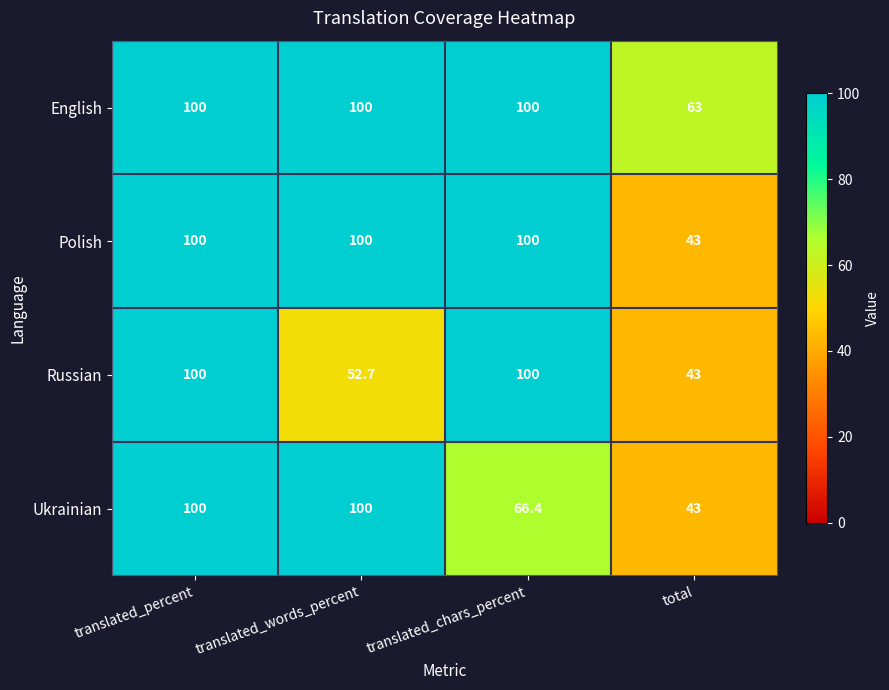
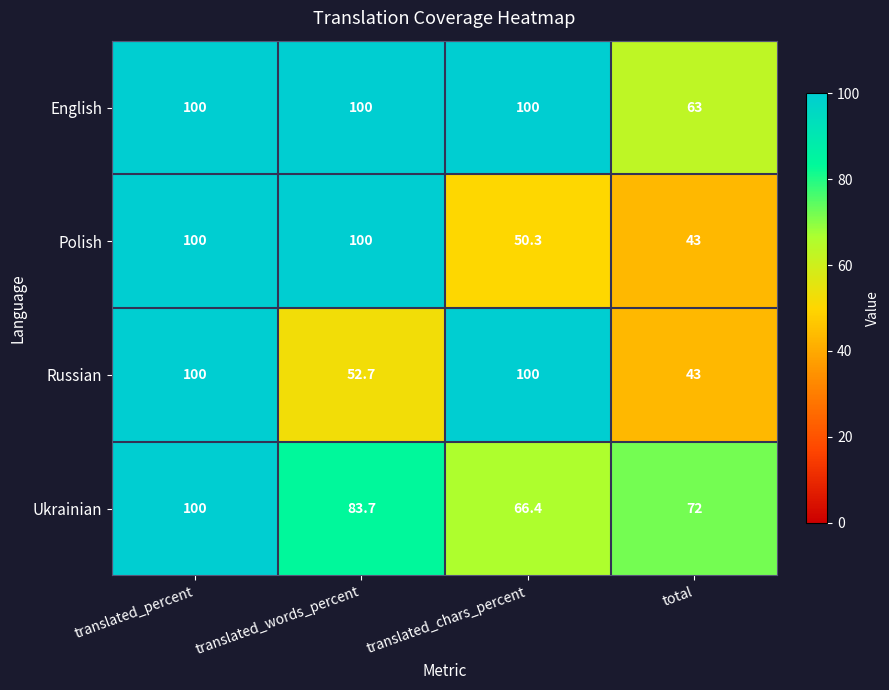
Polish, translated_chars_percent: 100 -> 50.3
Ukrainian, translated_words_percent: 100 -> 83.7
Ukrainian, total: 43 -> 72
